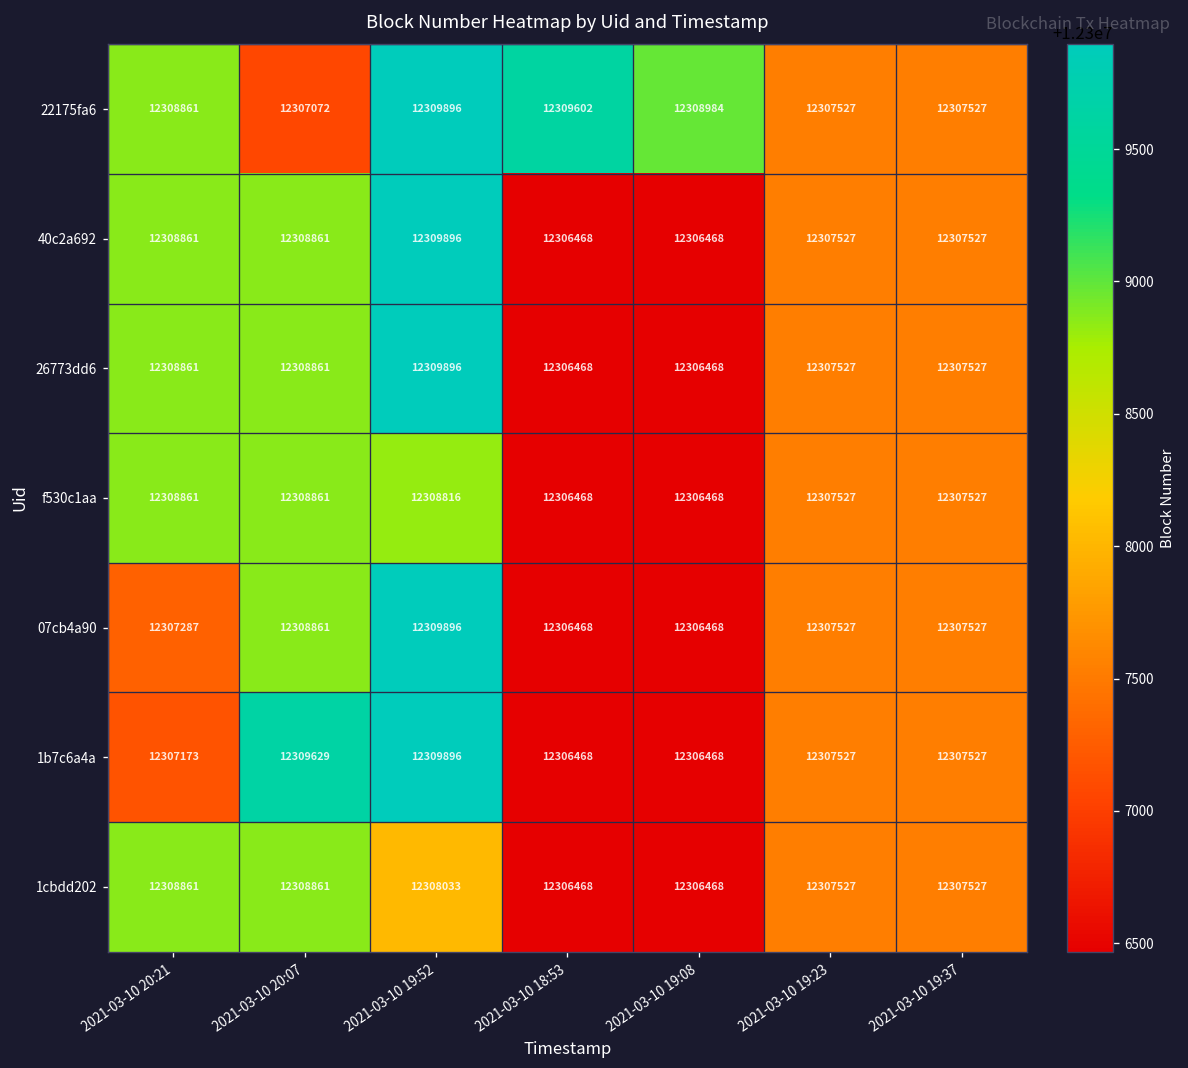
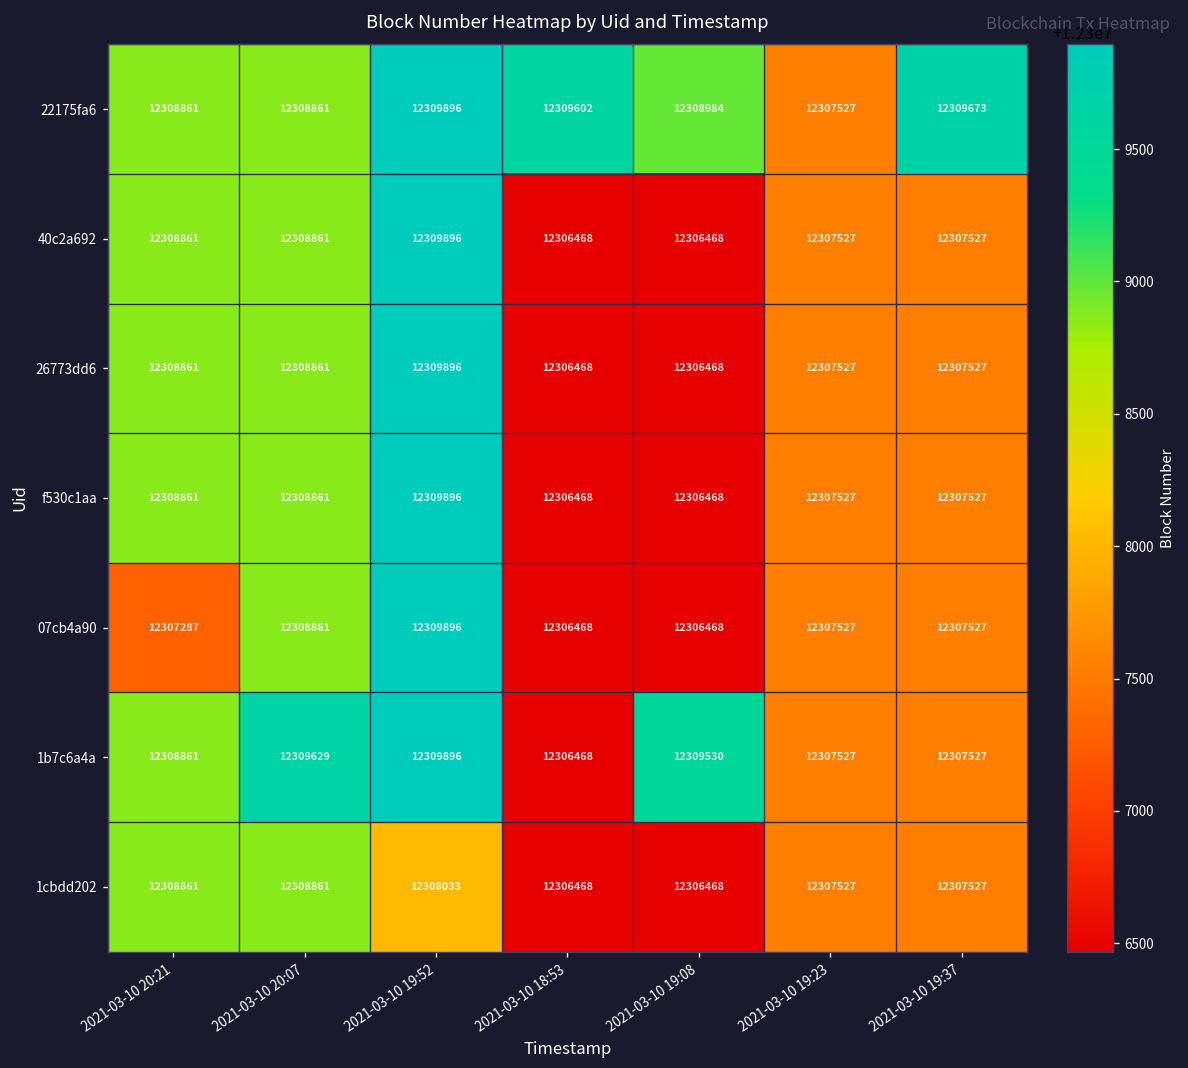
22175fa6, 2021-03-10 20:07: 12307072 -> 12308861
22175fa6, 2021-03-10 19:37: 12307527 -> 12309673
f530c1aa, 2021-03-10 19:52: 12308816 -> 12309896
1b7c6a4a, 2021-03-10 20:21: 12307173 -> 12308861
1b7c6a4a, 2021-03-10 19:08: 12306468 -> 12309530
